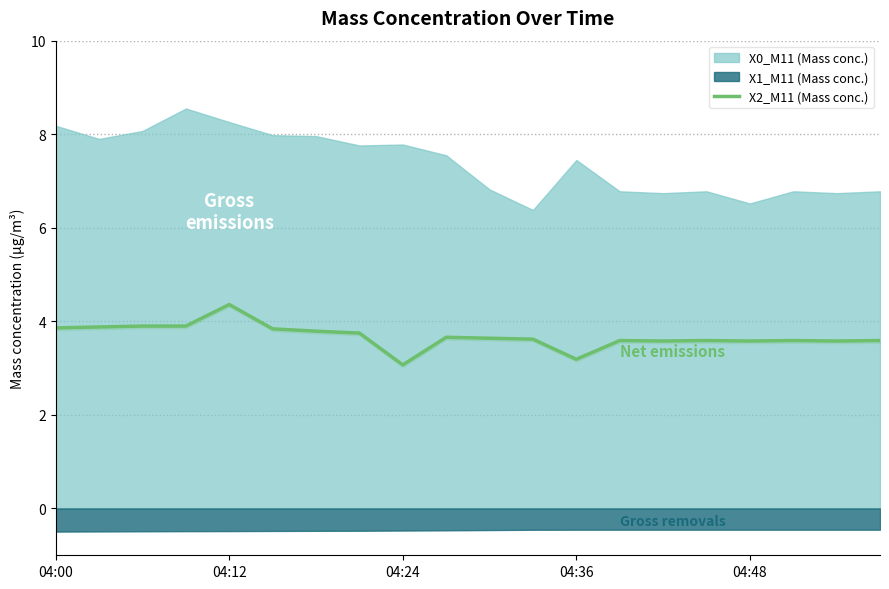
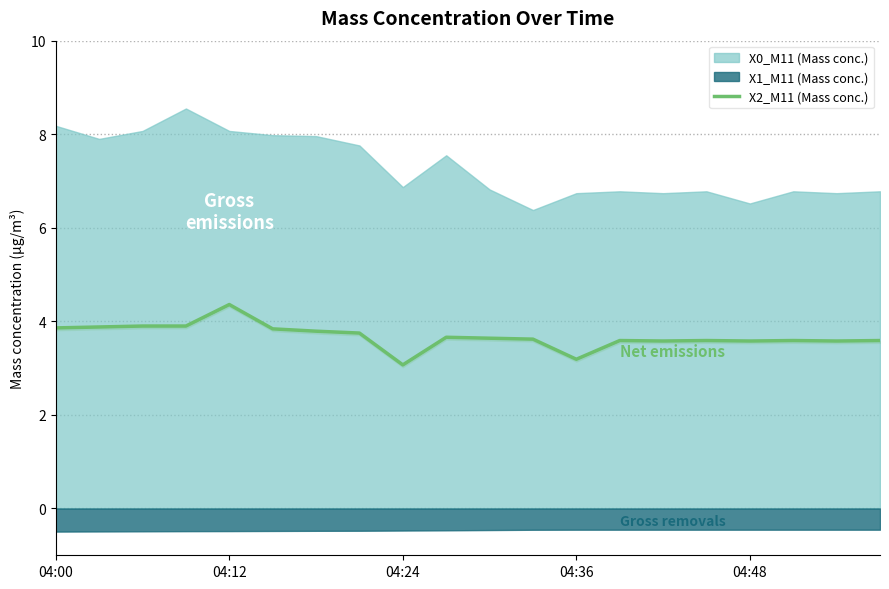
X0_M11 (Mass conc.), 04:12: 8.3 -> 8.1
X0_M11 (Mass conc.), 04:24: 7.8 -> 6.9
X0_M11 (Mass conc.), 04:36: 7.5 -> 6.7
